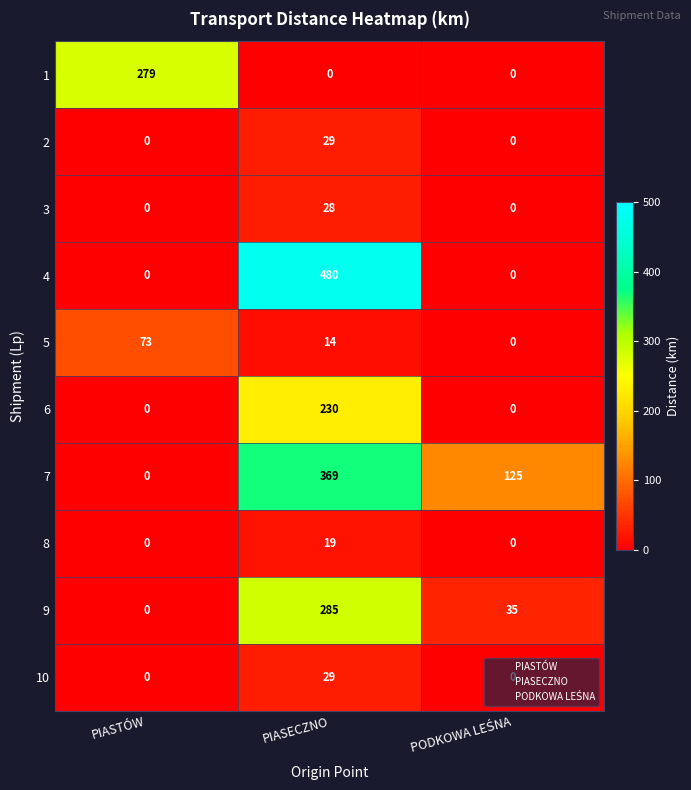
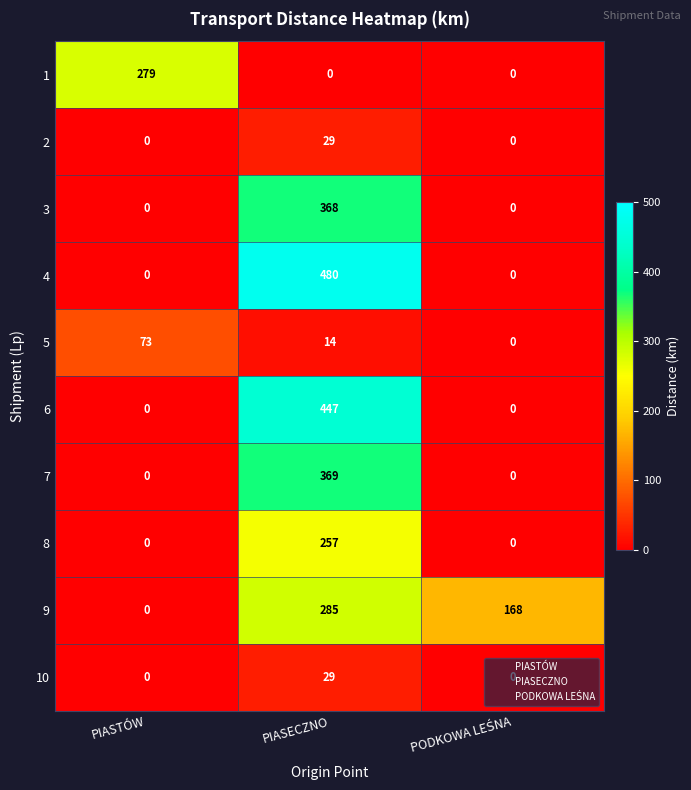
3, PIASECZNO: 28 -> 368
6, PIASECZNO: 230 -> 447
7, PODKOWA LEŚNA: 125 -> 0
8, PIASECZNO: 19 -> 257
9, PODKOWA LEŚNA: 35 -> 168
